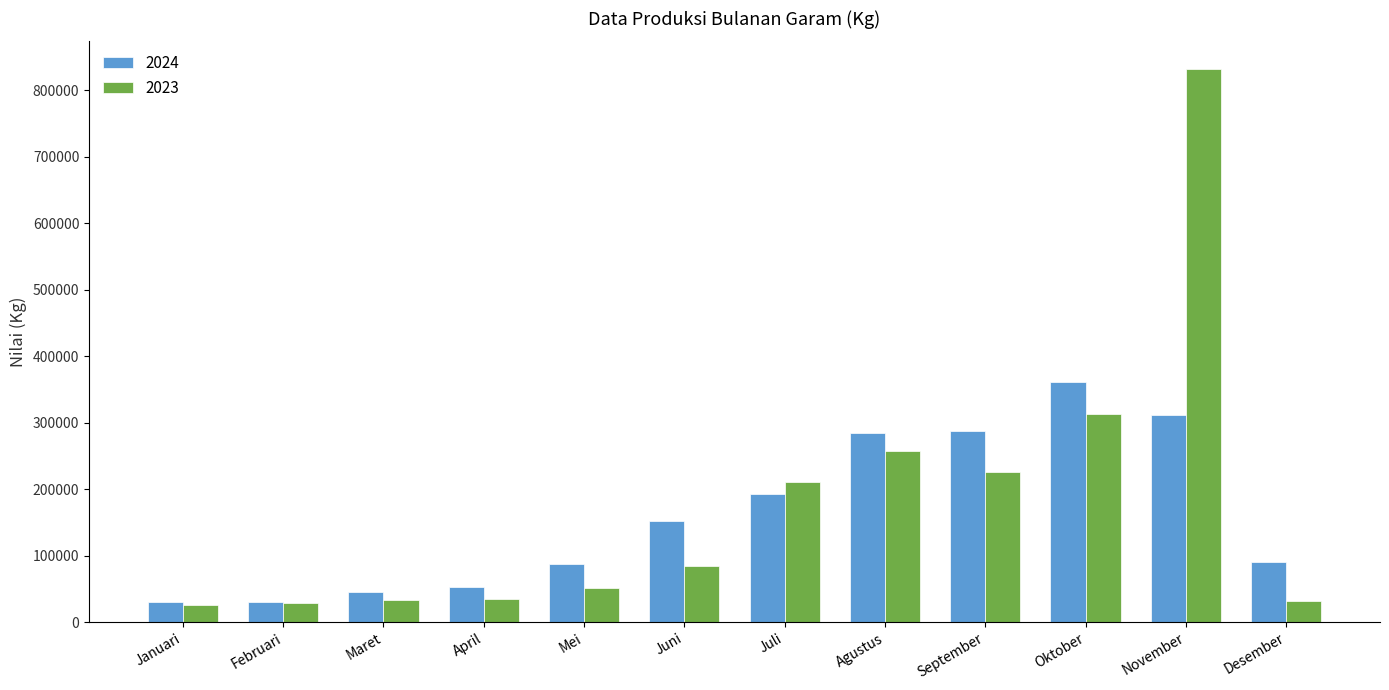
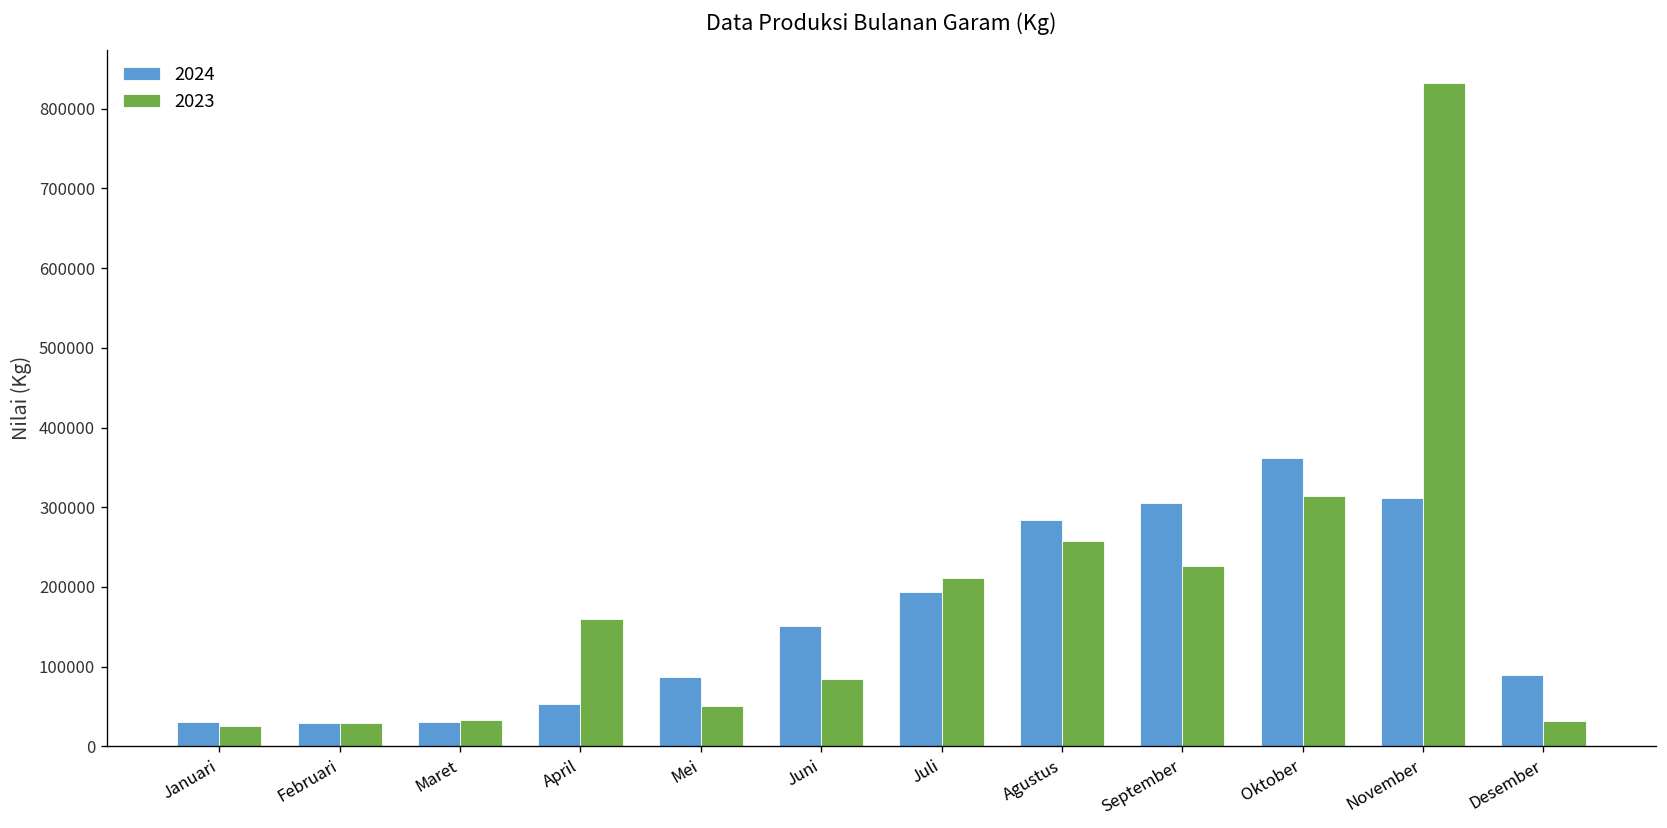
2024, Maret: 40000 -> 30000
2023, April: 30000 -> 160000
2024, September: 290000 -> 310000
